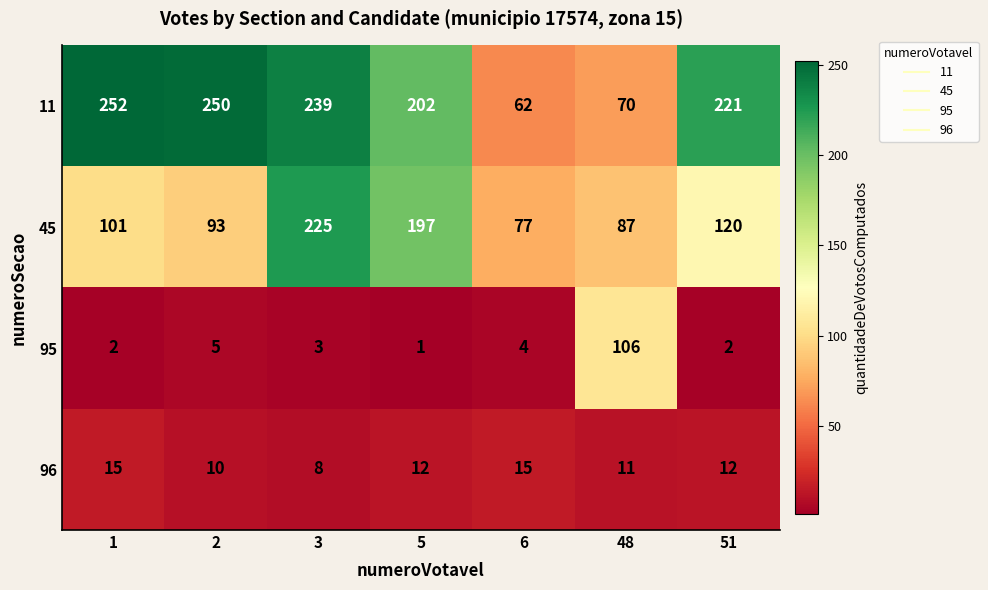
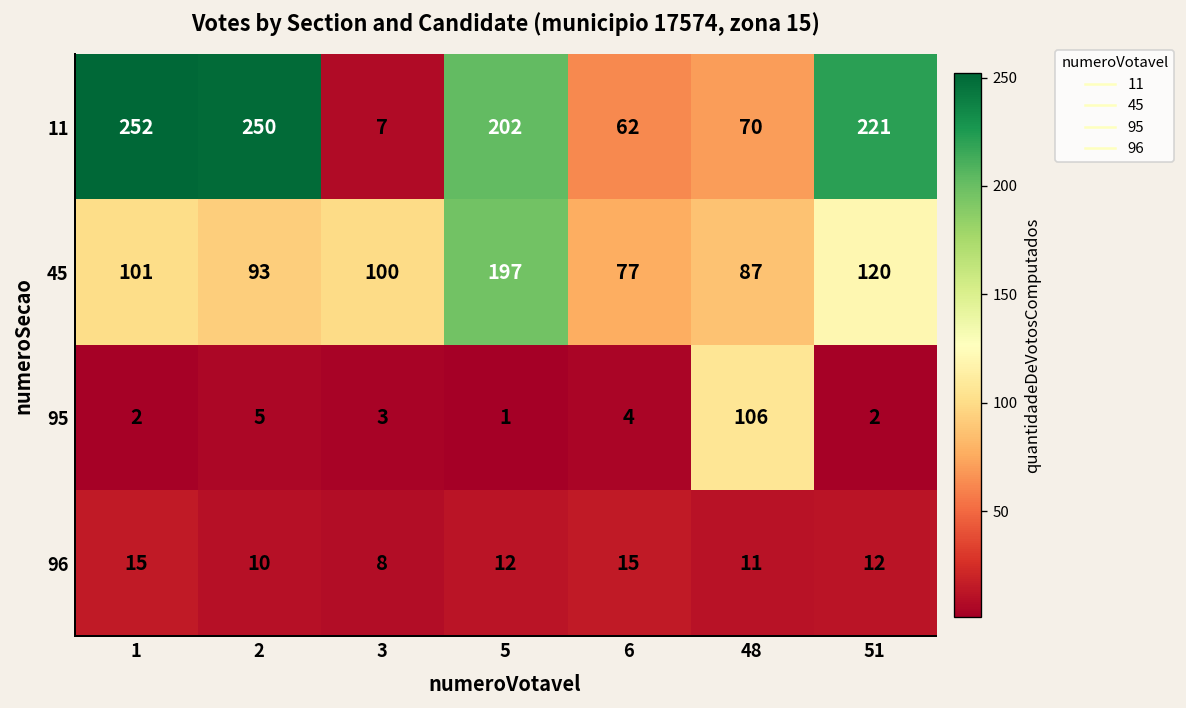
11, 3: 239 -> 7
45, 3: 225 -> 100
